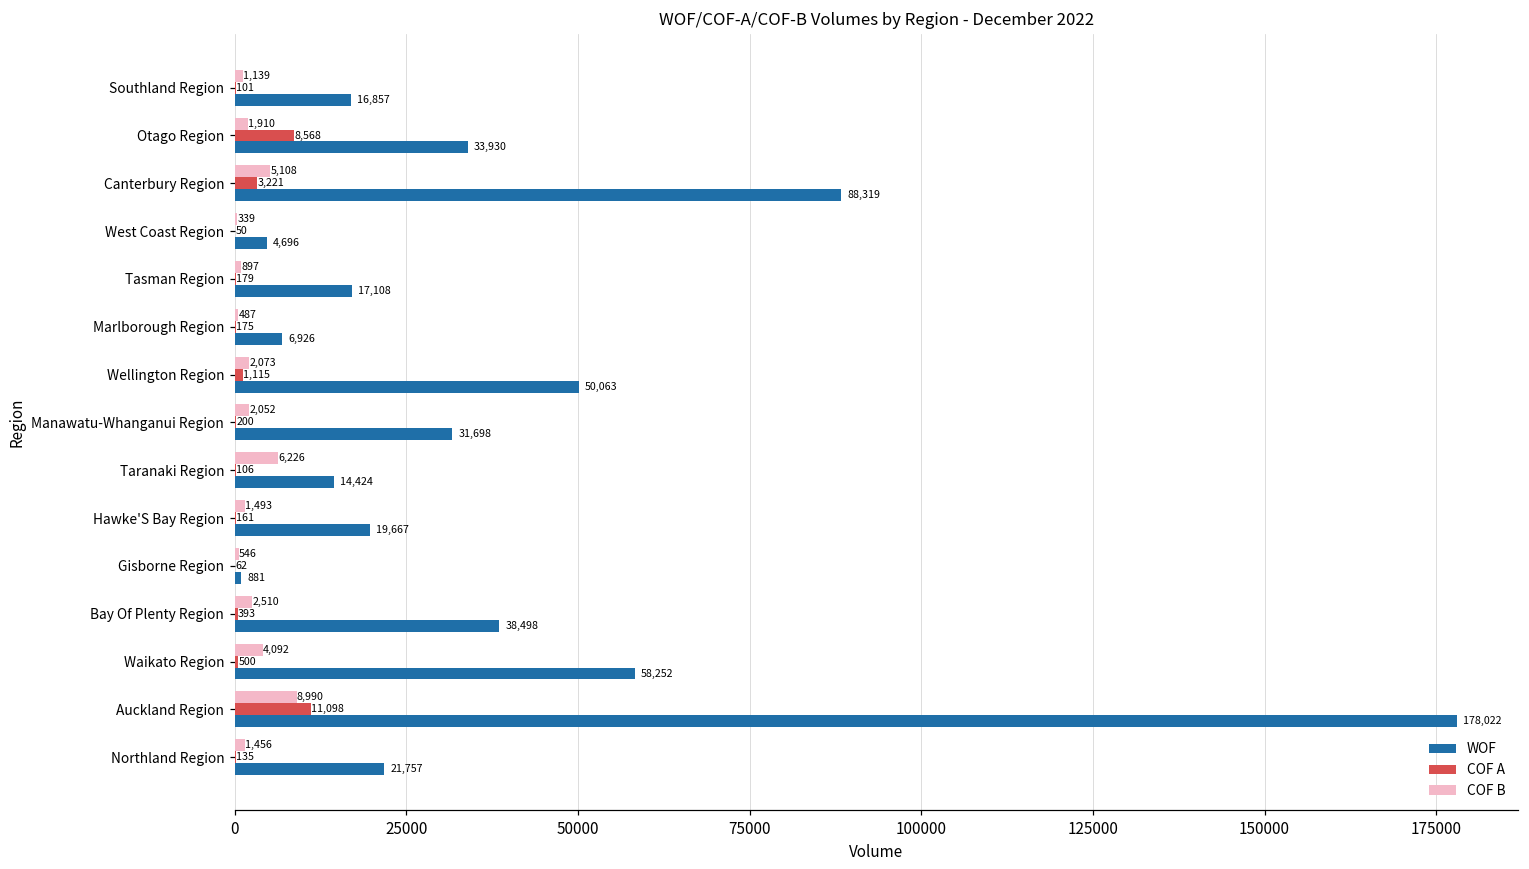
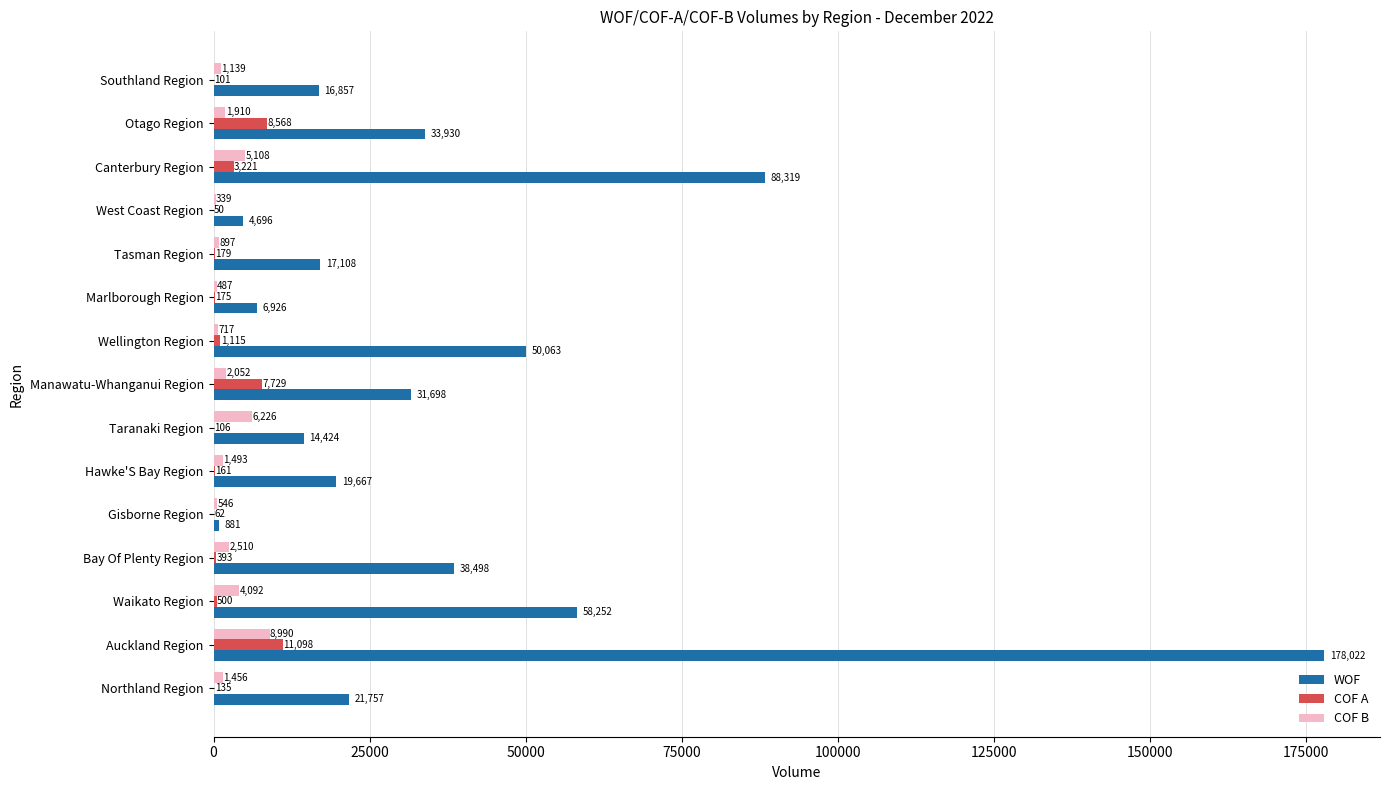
COF B, Wellington Region: 2,073 -> 717
COF A, Manawatu-Whanganui Region: 200 -> 7,729
